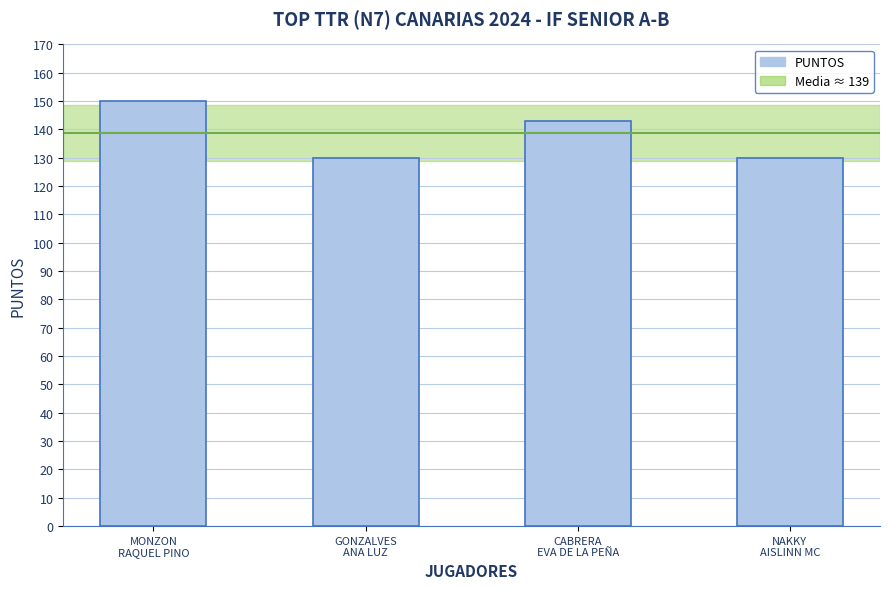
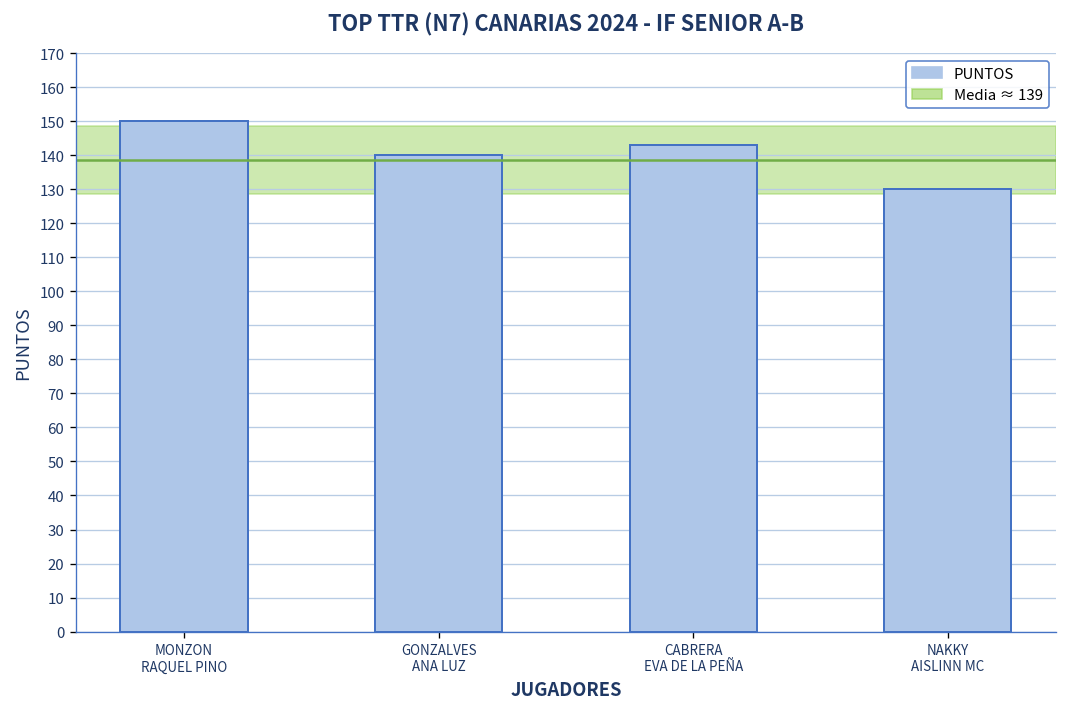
GONZALVES ANA LUZ: 130 -> 140
